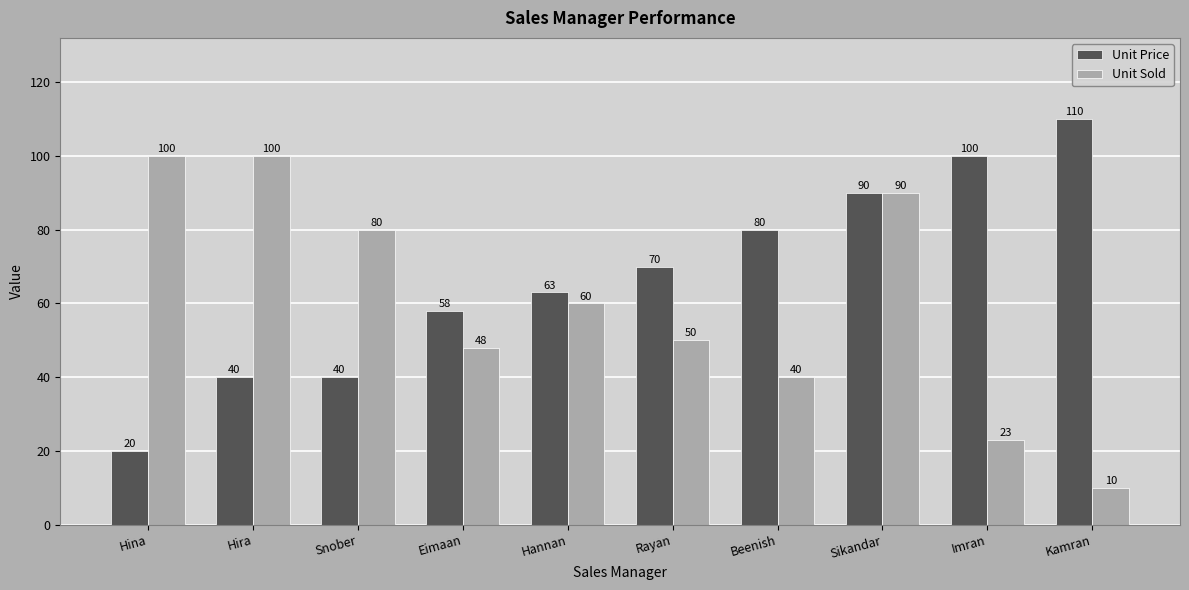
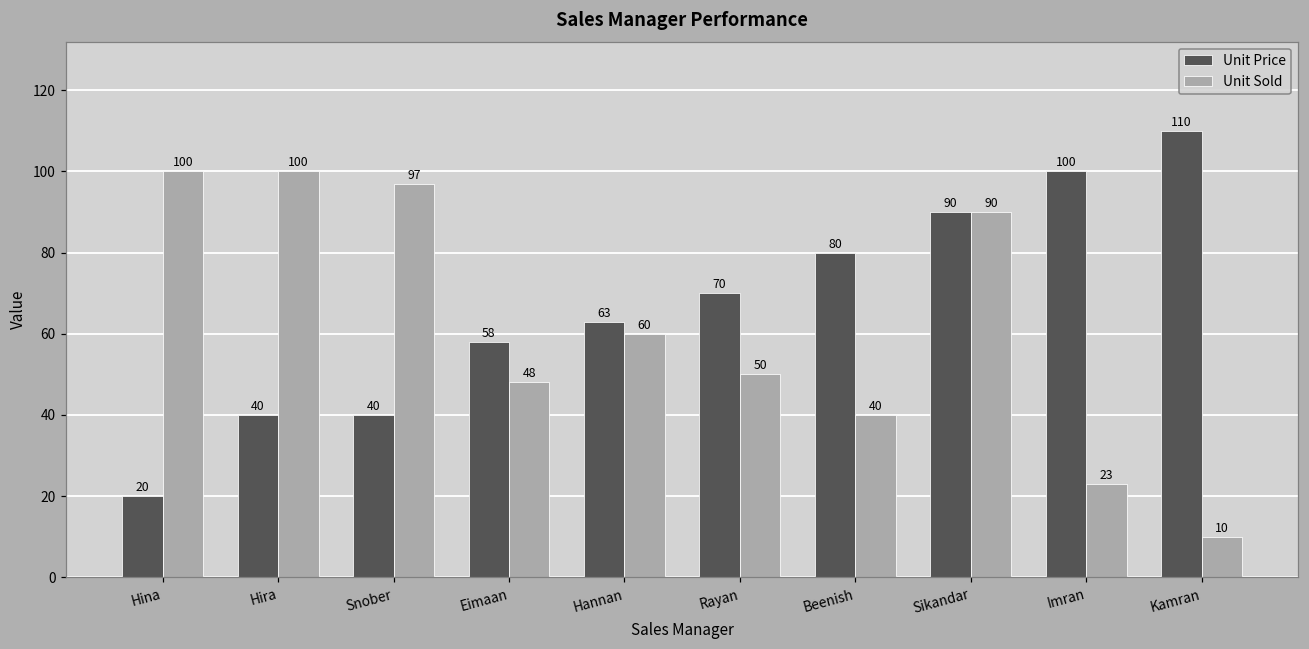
Unit Sold, Snober: 80 -> 97
